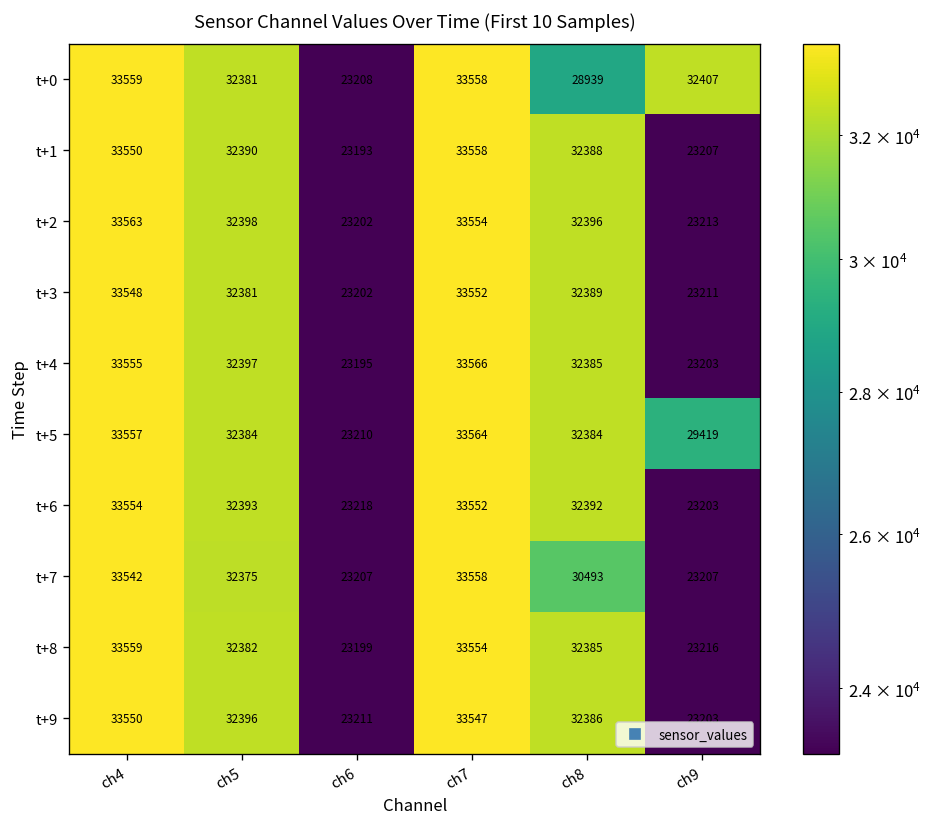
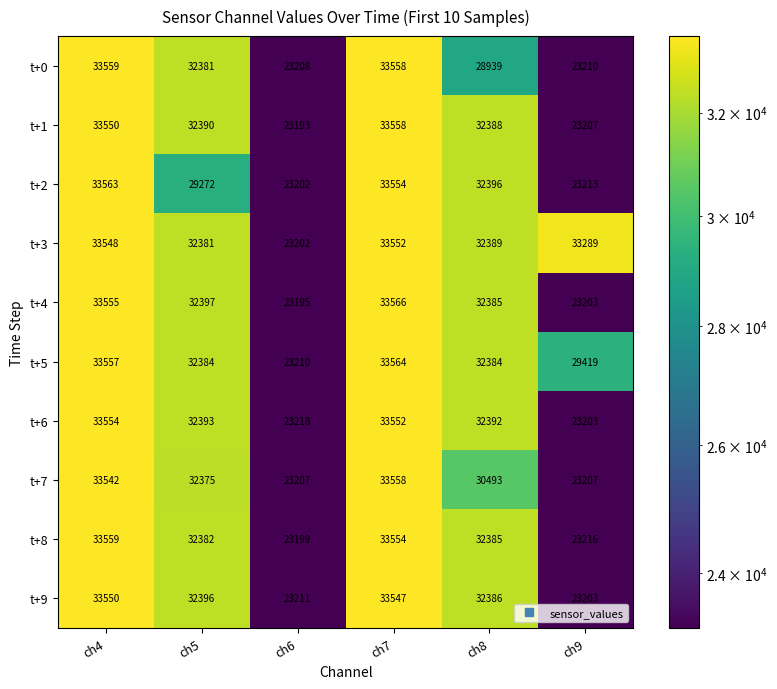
t+0, ch9: 32407 -> 23210
t+2, ch5: 32398 -> 29272
t+3, ch9: 23211 -> 33289
